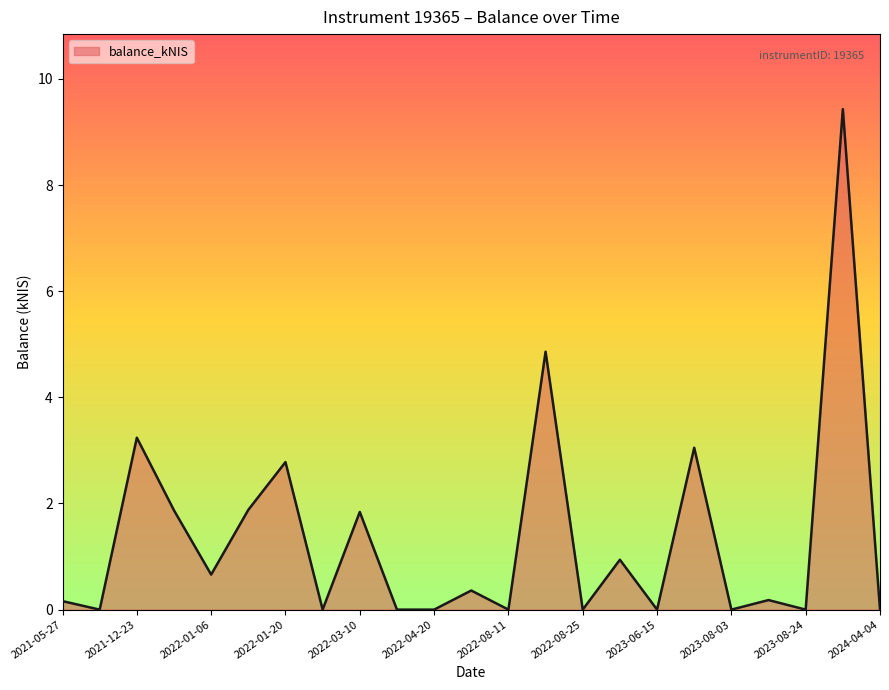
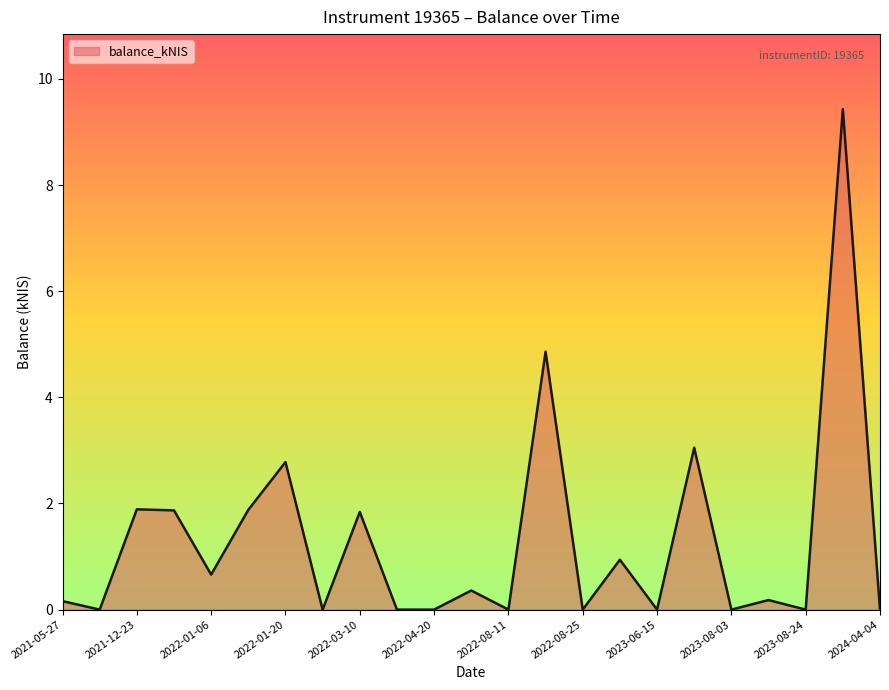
2021-12-23: 3.2 -> 1.9
